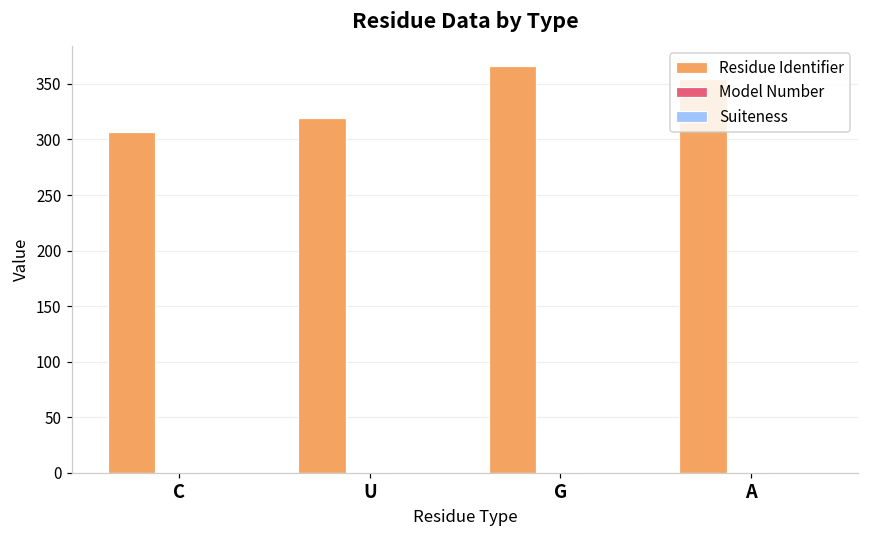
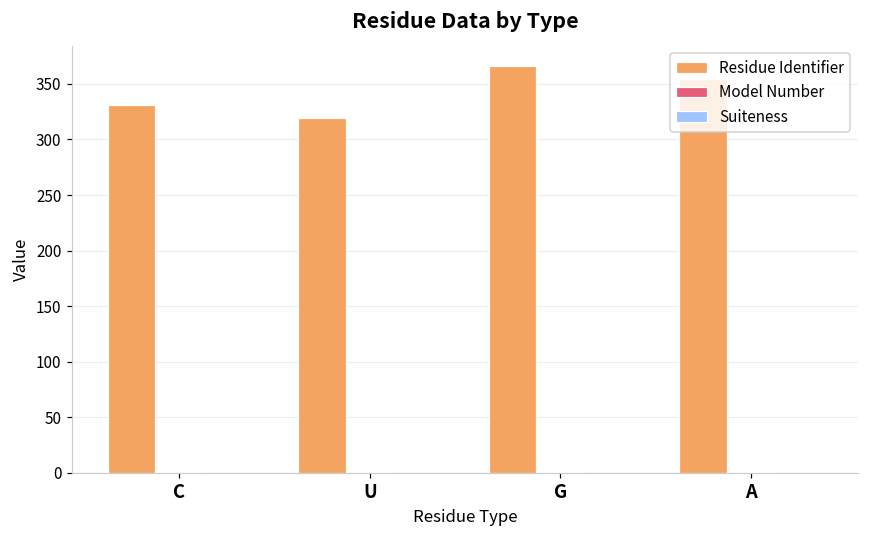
Residue Identifier, C: 307 -> 331
